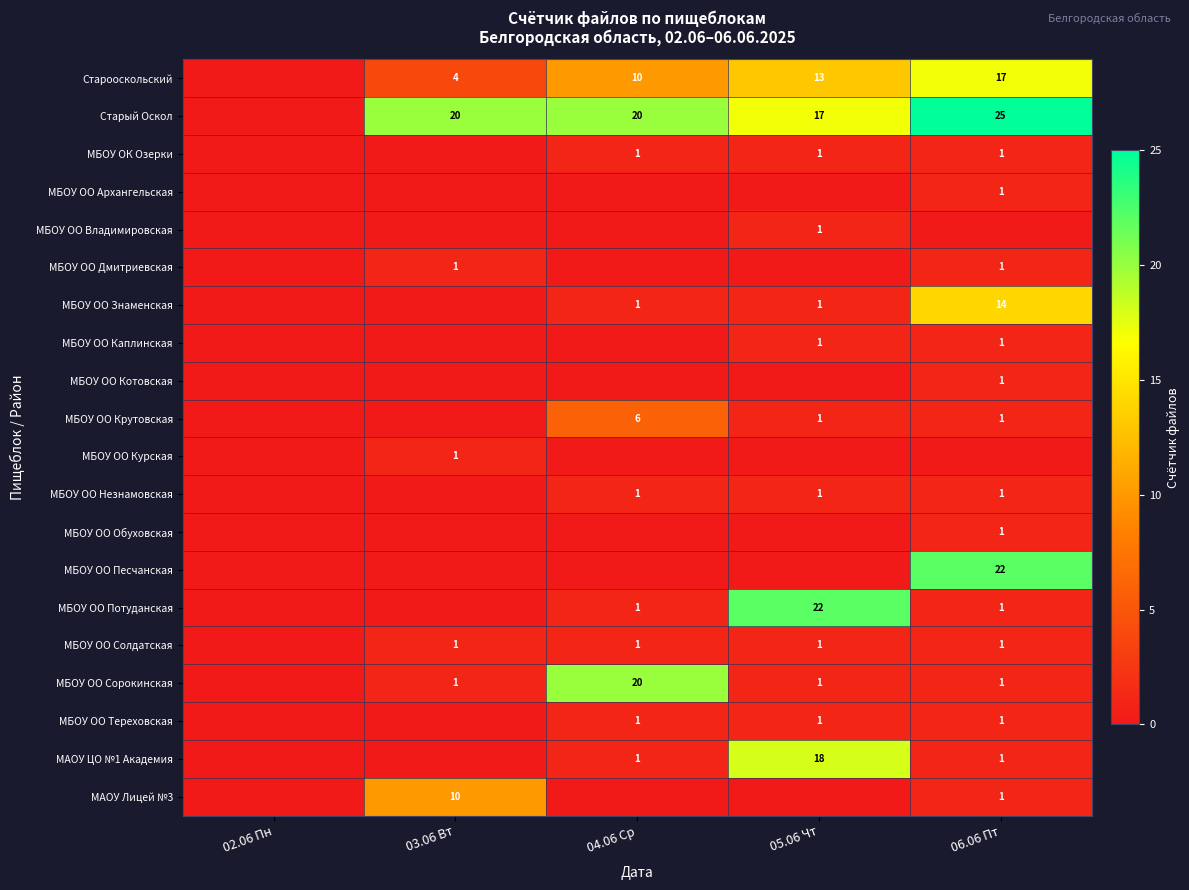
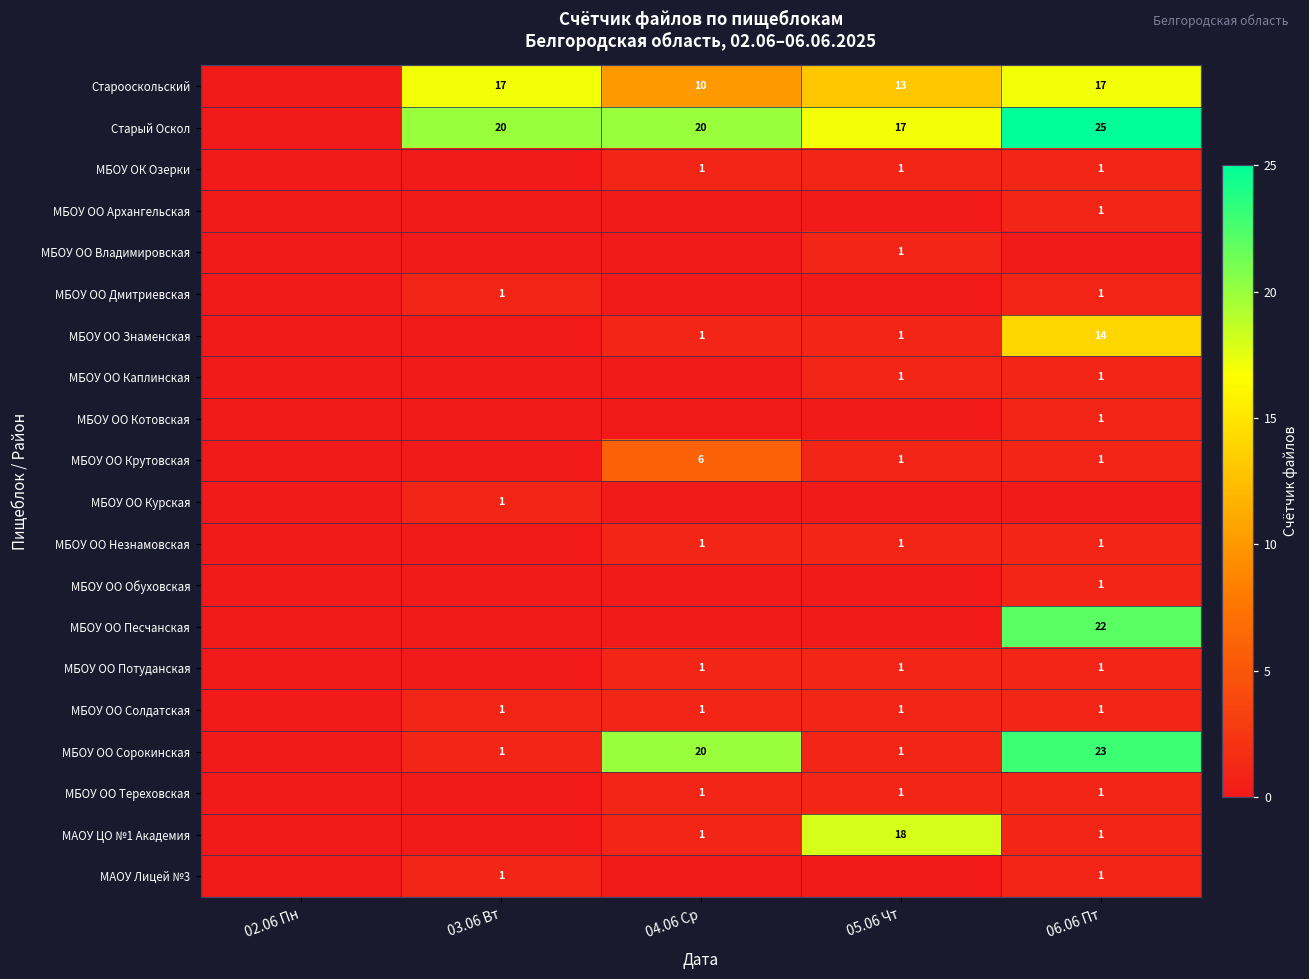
Старооскольский, 03.06 Вт: 4 -> 17
МБОУ ОО Потуданская, 05.06 Чт: 22 -> 1
МБОУ ОО Сорокинская, 06.06 Пт: 1 -> 23
МАОУ Лицей №3, 03.06 Вт: 10 -> 1
